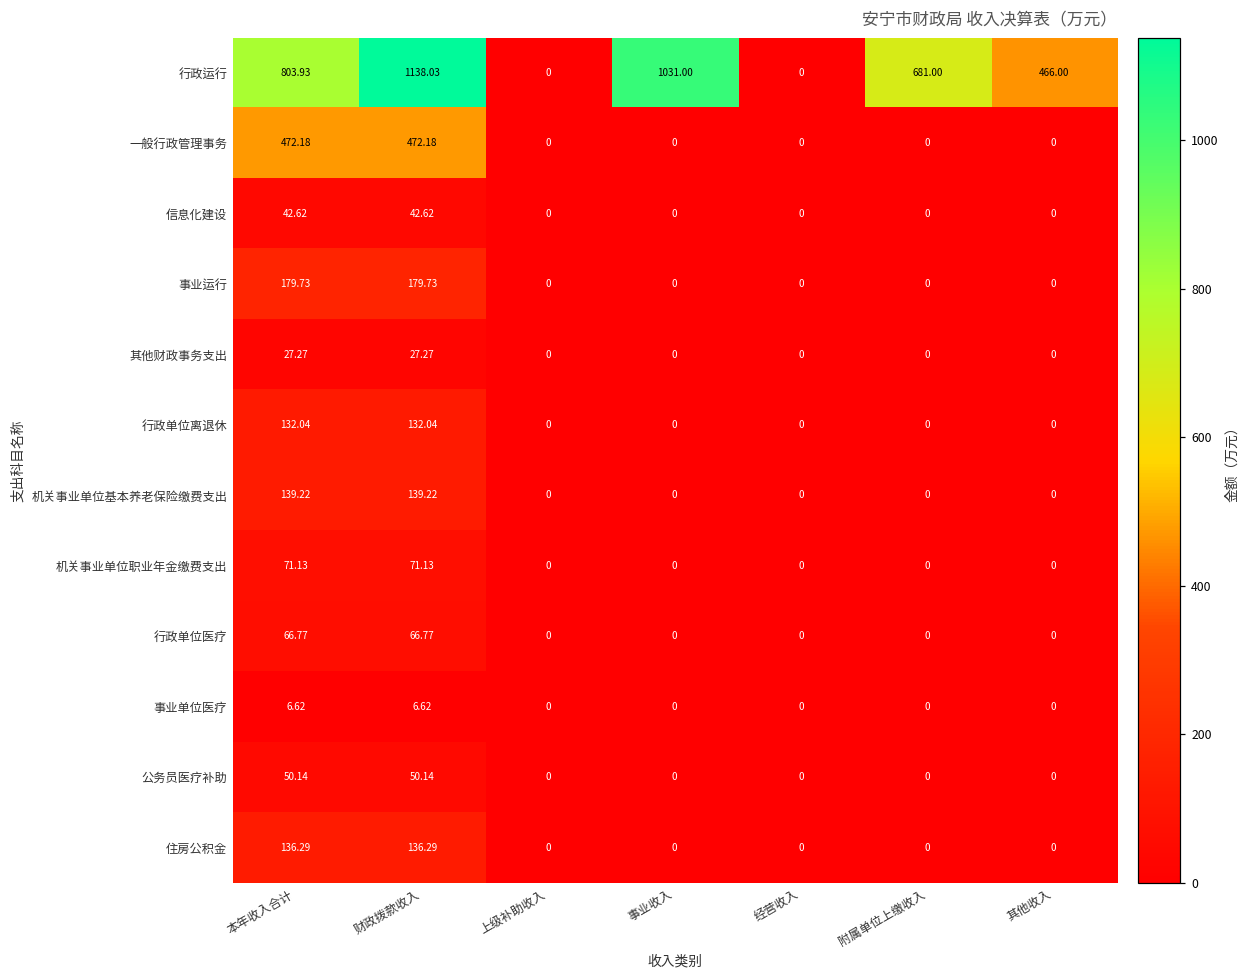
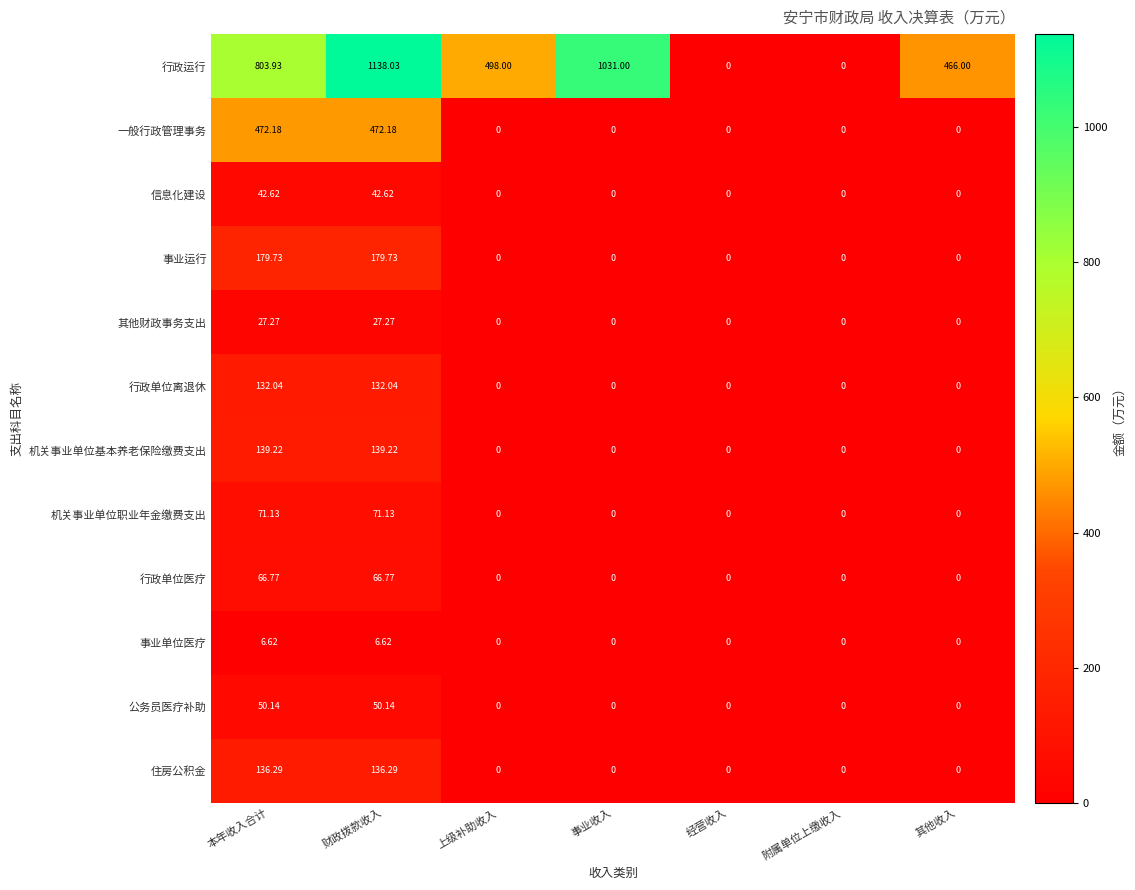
行政运行, 上级补助收入: 0 -> 498.00
行政运行, 附属单位上缴收入: 681.00 -> 0
